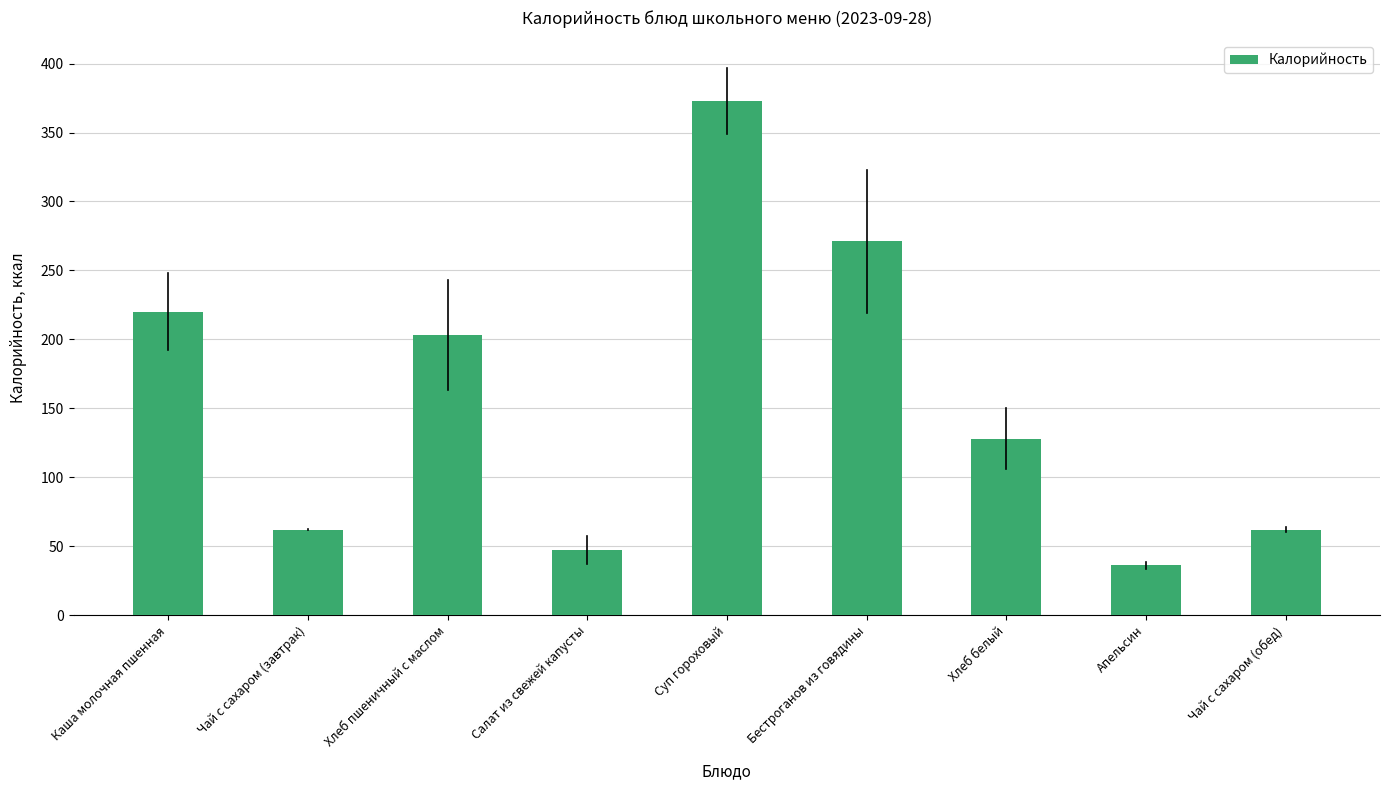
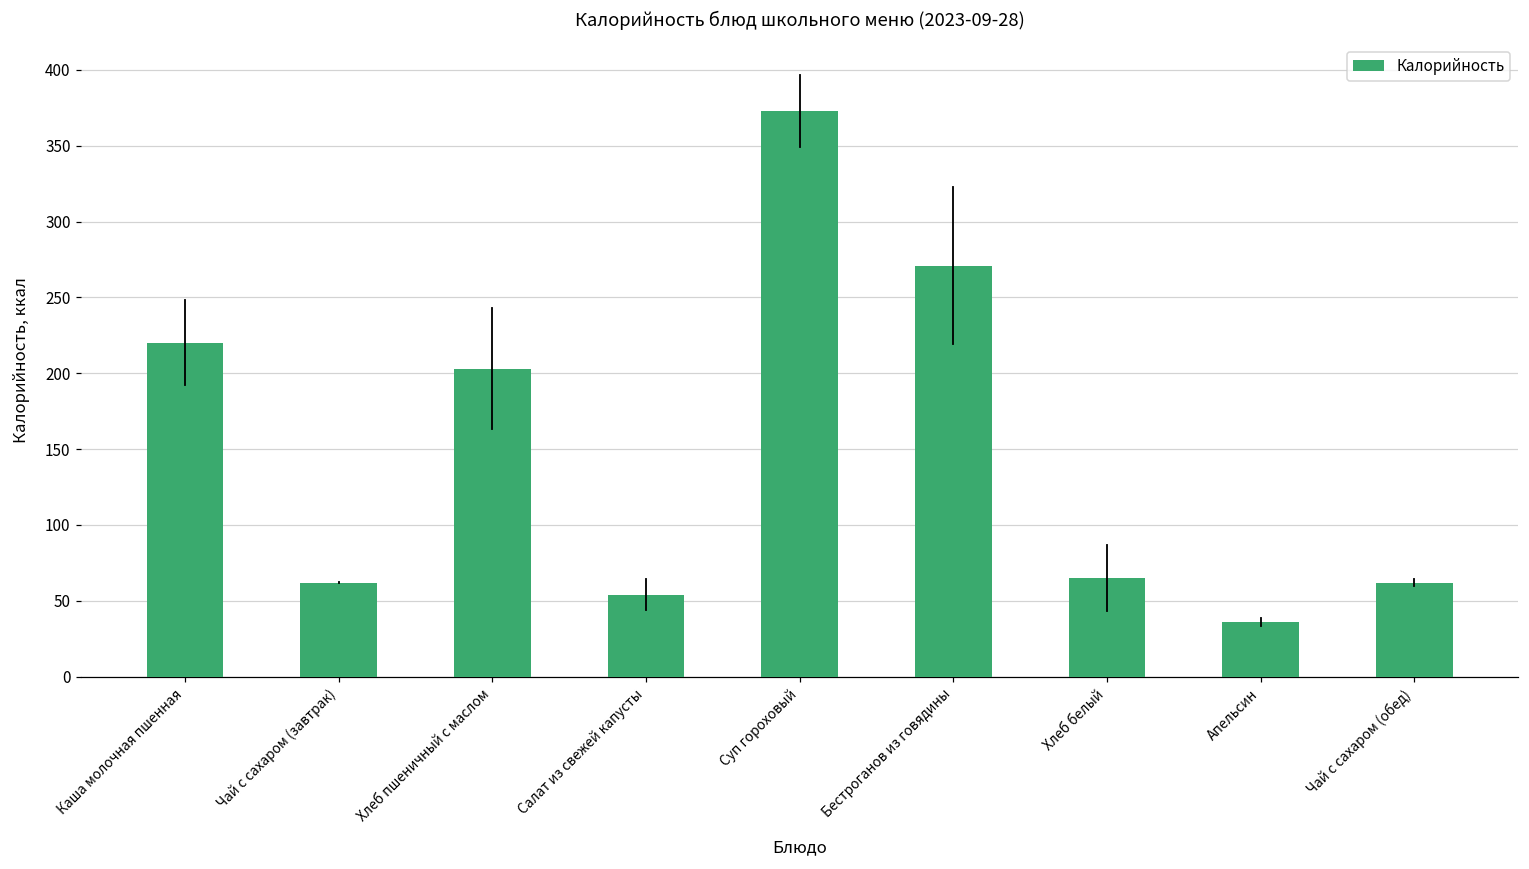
Калорийность, Салат из свежей капусты: 47 -> 54
Калорийность, Хлеб белый: 128 -> 65
